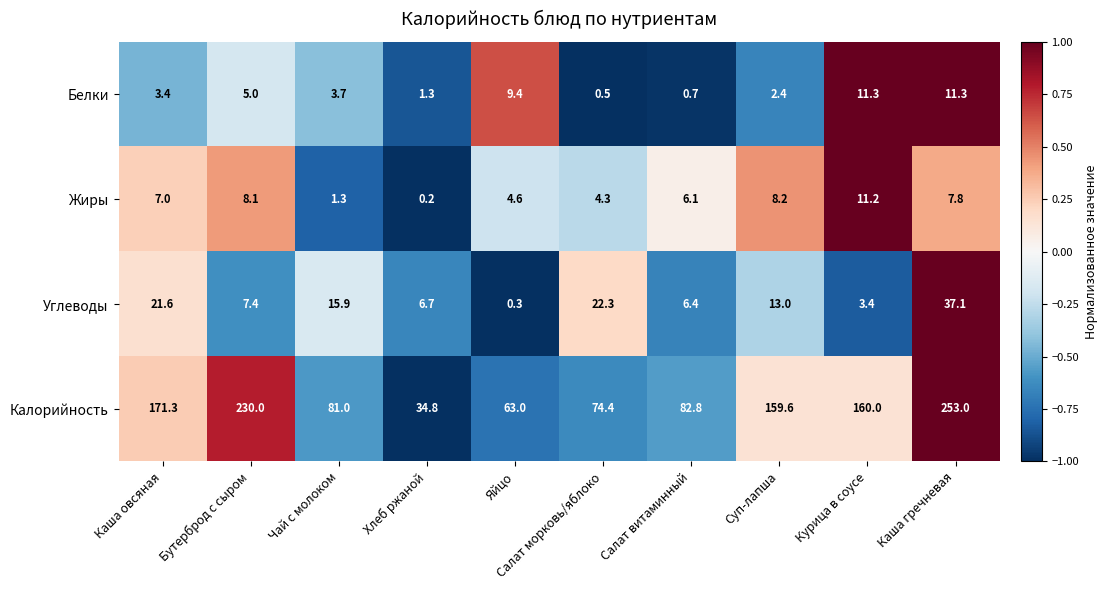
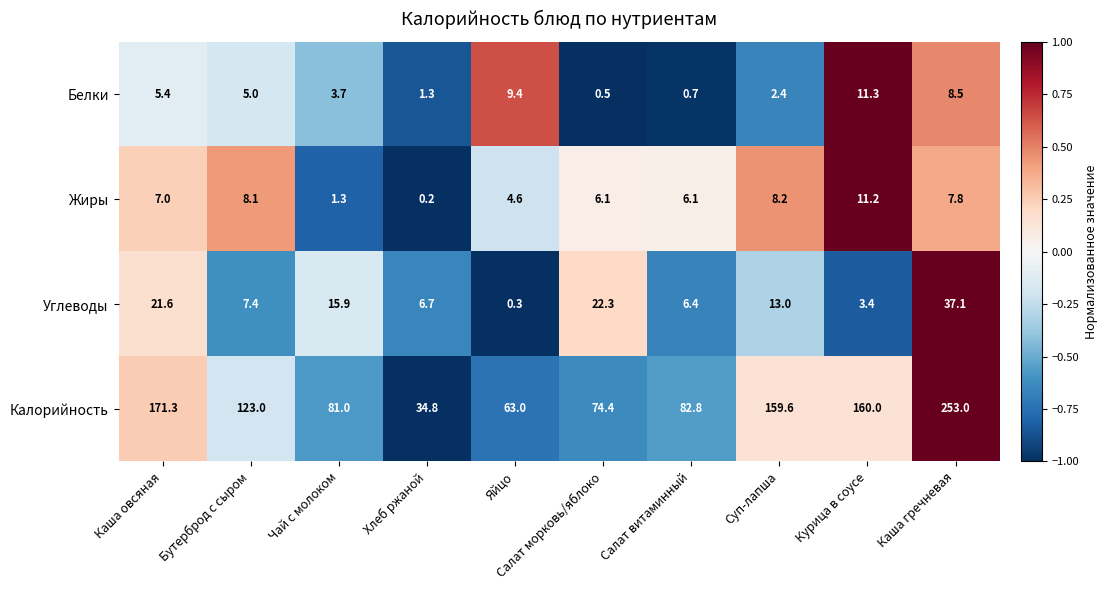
Белки, Каша овсяная: 3.4 -> 5.4
Белки, Каша гречневая: 11.3 -> 8.5
Жиры, Салат морковь/яблоко: 4.3 -> 6.1
Калорийность, Бутерброд с сыром: 230.0 -> 123.0
